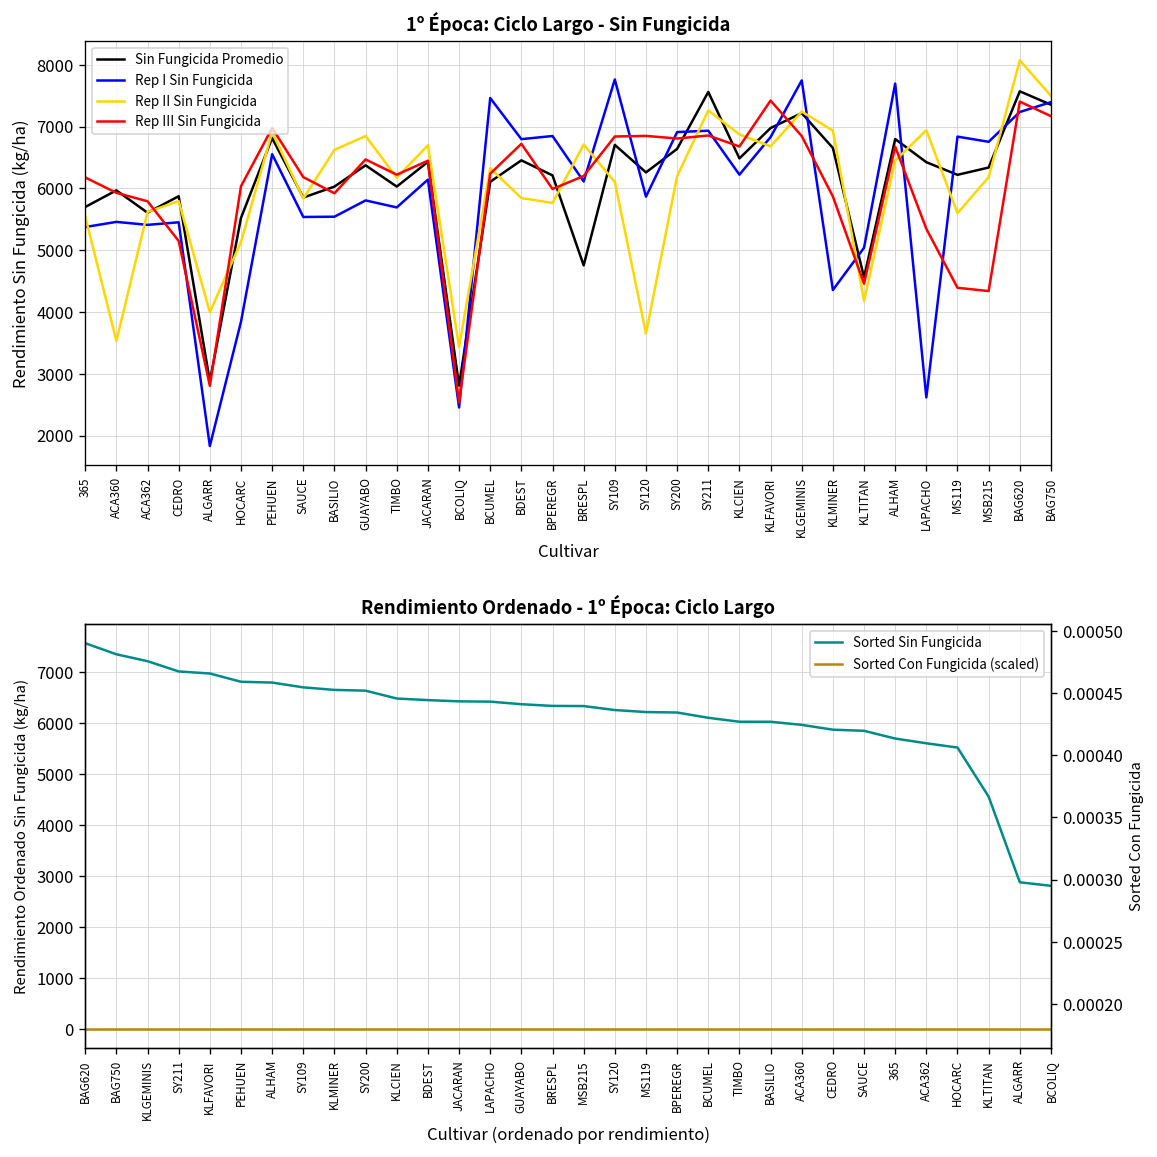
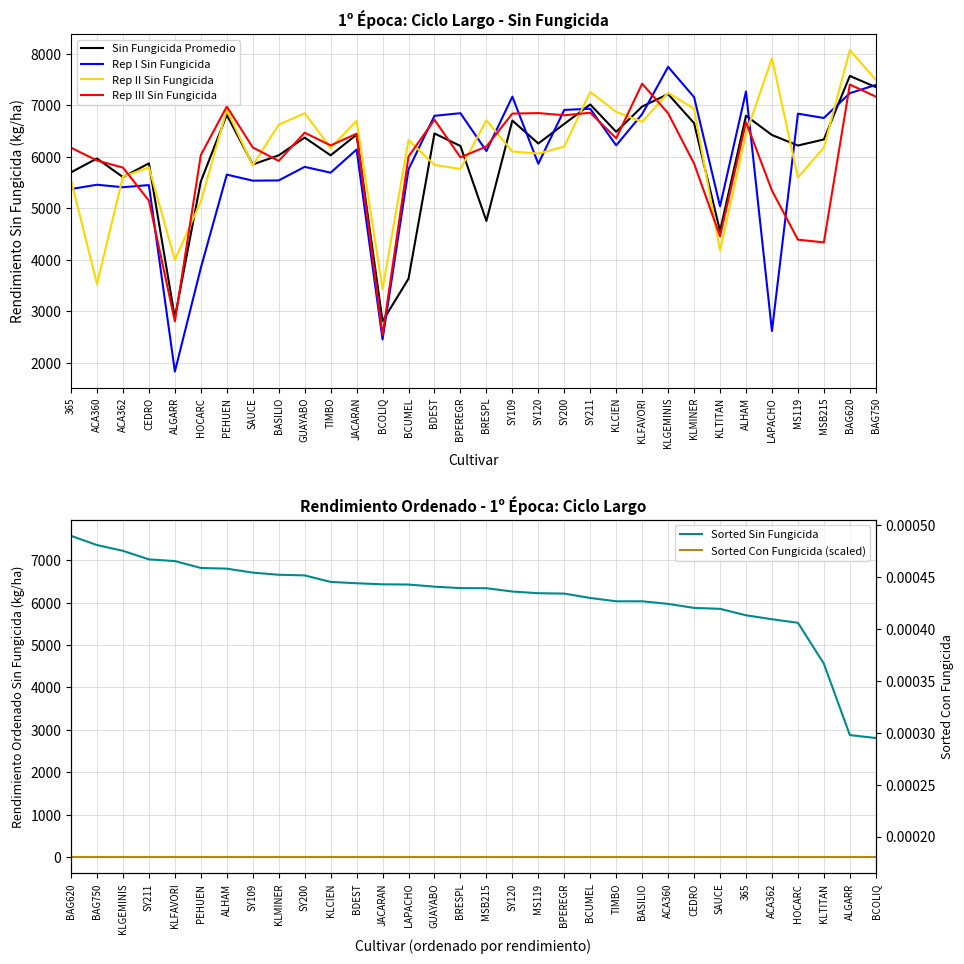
1º Época: Ciclo Largo - Sin Fungicida, Rep I Sin Fungicida, PEHUEN: 6600 -> 5700
1º Época: Ciclo Largo - Sin Fungicida, Sin Fungicida Promedio, BCUMEL: 6100 -> 3600
1º Época: Ciclo Largo - Sin Fungicida, Rep I Sin Fungicida, BCUMEL: 7500 -> 5800
1º Época: Ciclo Largo - Sin Fungicida, Rep III Sin Fungicida, BCUMEL: 6200 -> 6000
1º Época: Ciclo Largo - Sin Fungicida, Rep I Sin Fungicida, SY109: 7800 -> 7200
1º Época: Ciclo Largo - Sin Fungicida, Rep II Sin Fungicida, SY120: 3700 -> 6100
1º Época: Ciclo Largo - Sin Fungicida, Sin Fungicida Promedio, SY211: 7600 -> 7000
1º Época: Ciclo Largo - Sin Fungicida, Rep III Sin Fungicida, KLCIEN: 6700 -> 6400
1º Época: Ciclo Largo - Sin Fungicida, Rep I Sin Fungicida, KLMINER: 4400 -> 7200
1º Época: Ciclo Largo - Sin Fungicida, Rep I Sin Fungicida, ALHAM: 7700 -> 7300
1º Época: Ciclo Largo - Sin Fungicida, Rep II Sin Fungicida, LAPACHO: 6900 -> 7900
